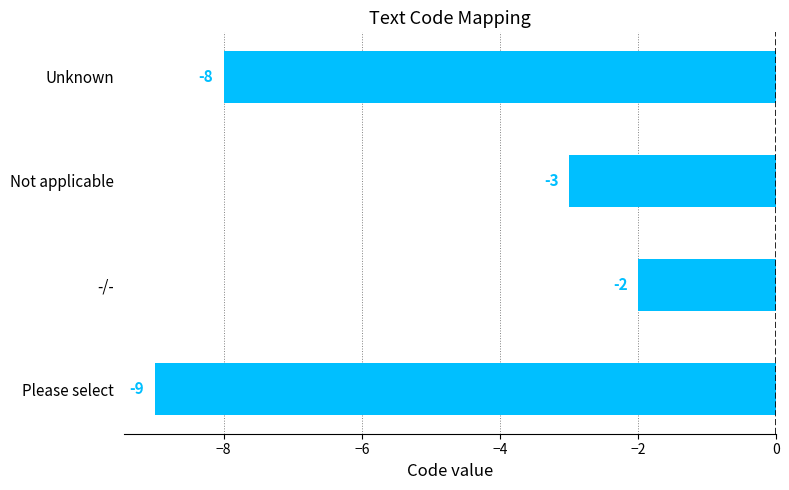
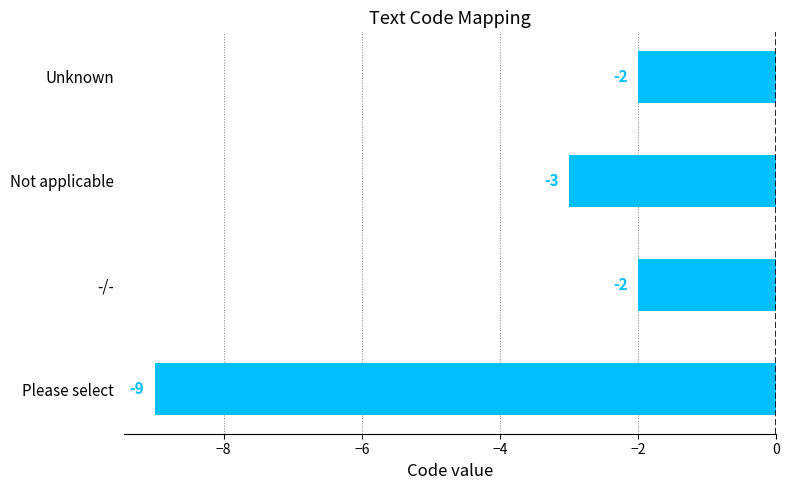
Unknown: -8 -> -2
